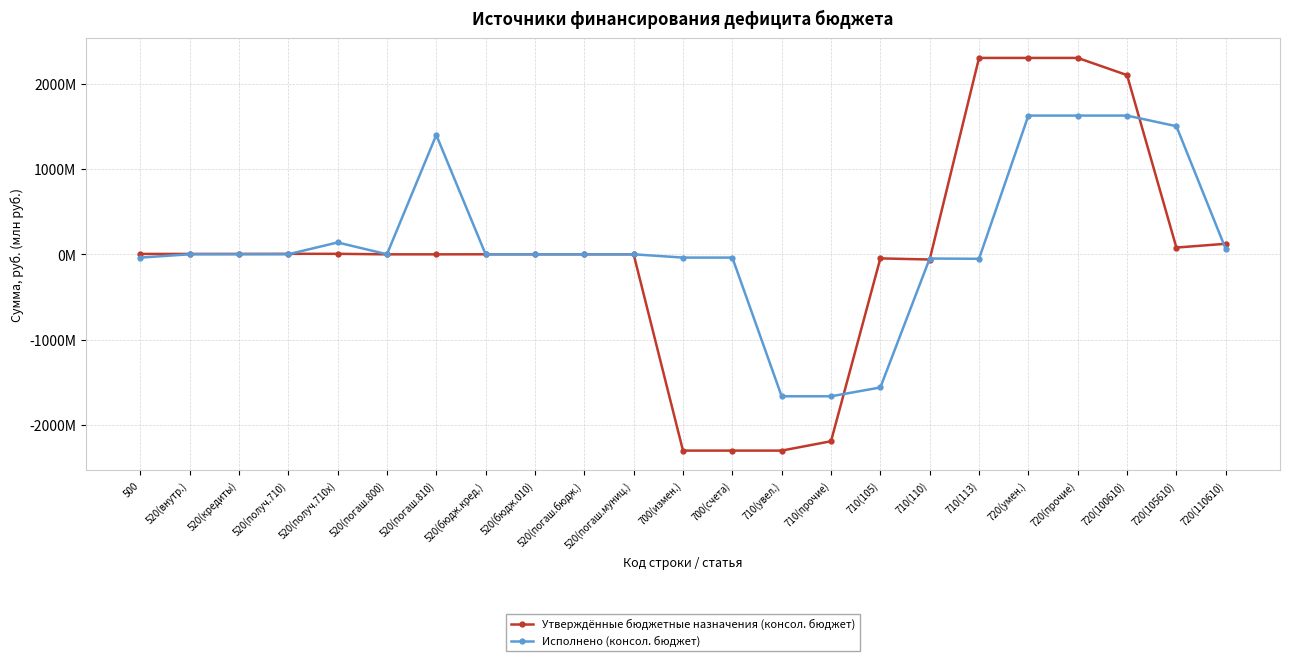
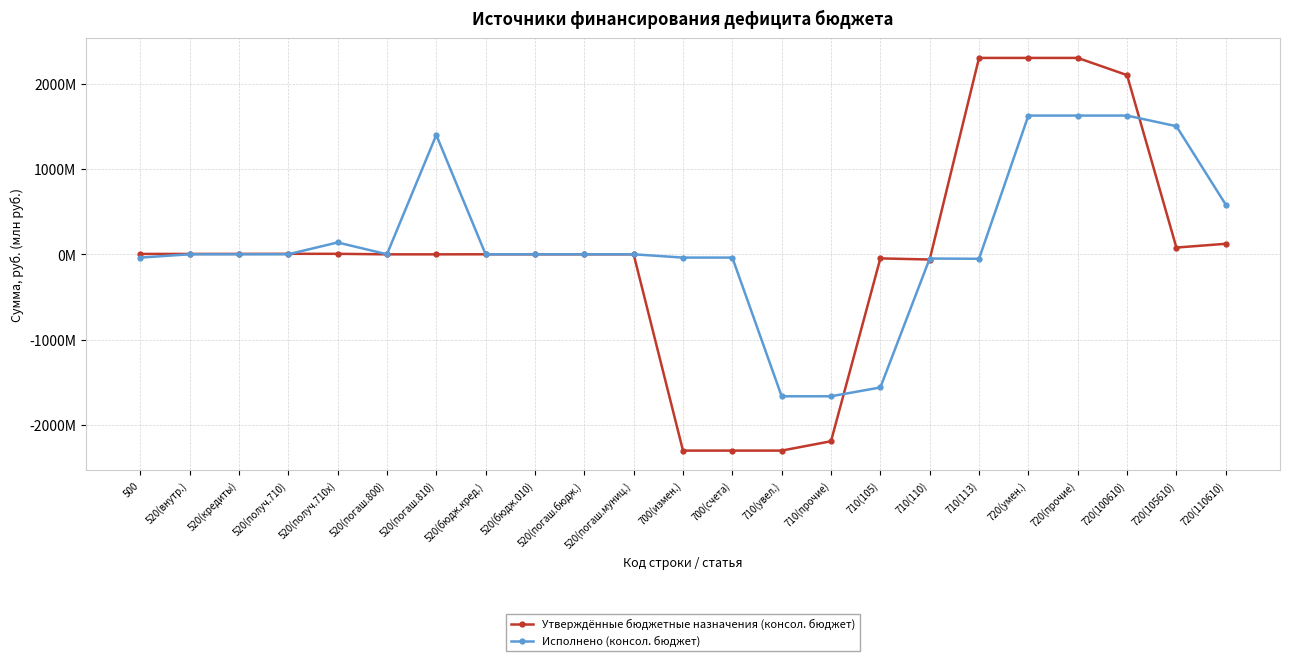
Исполнено (консол. бюджет), 720(110610): 100000000 -> 600000000
